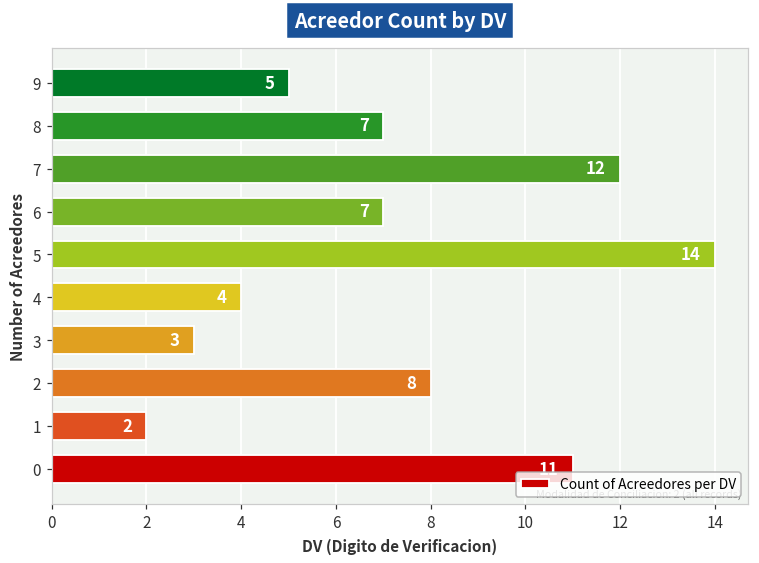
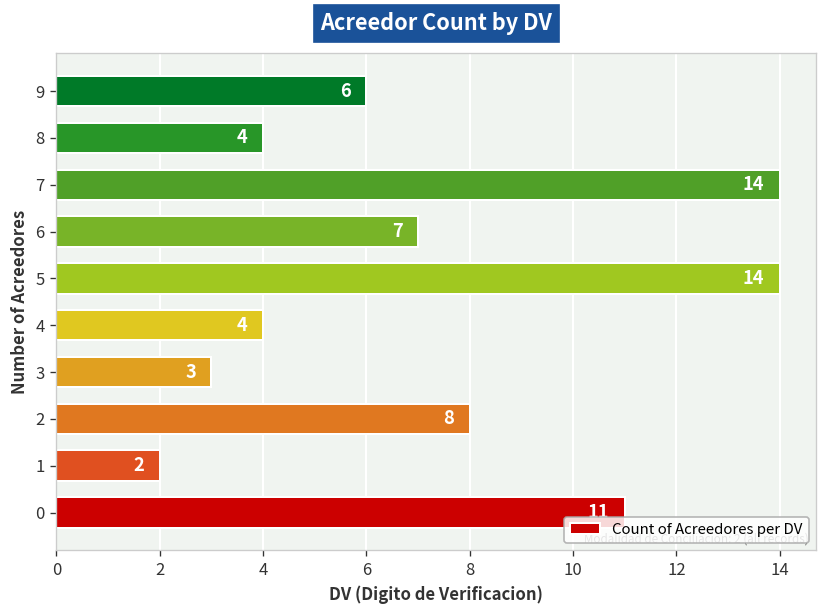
9: 5 -> 6
8: 7 -> 4
7: 12 -> 14
